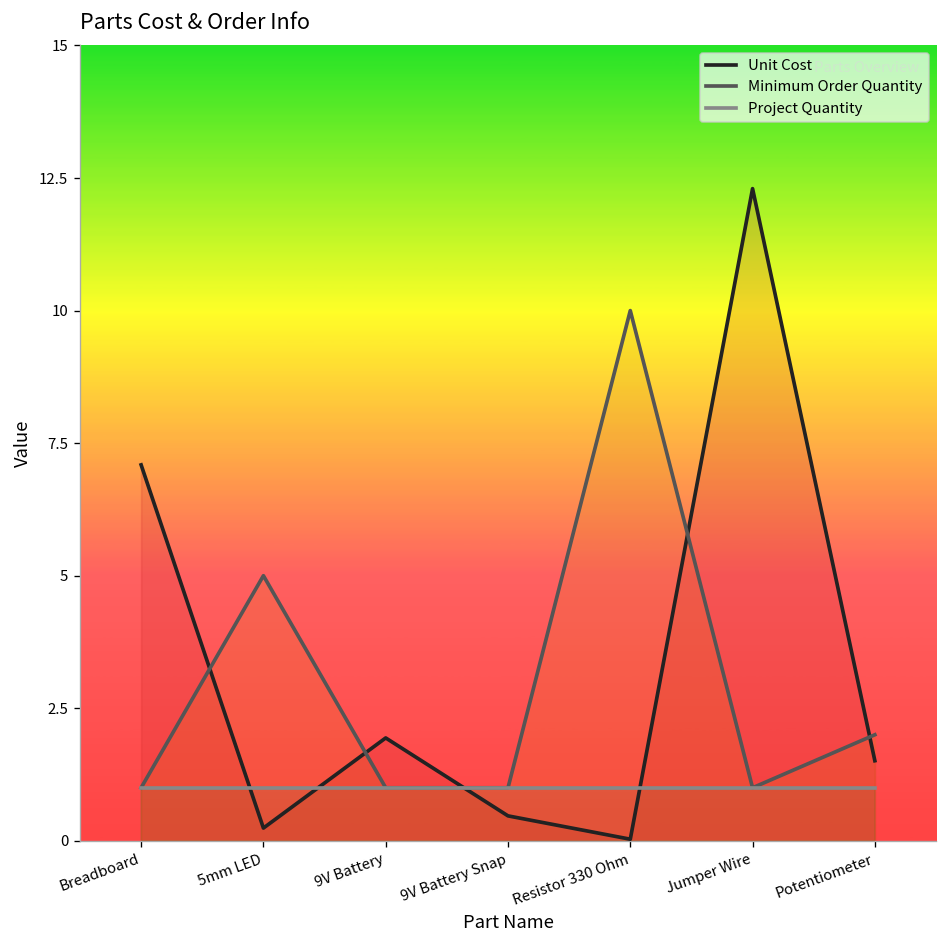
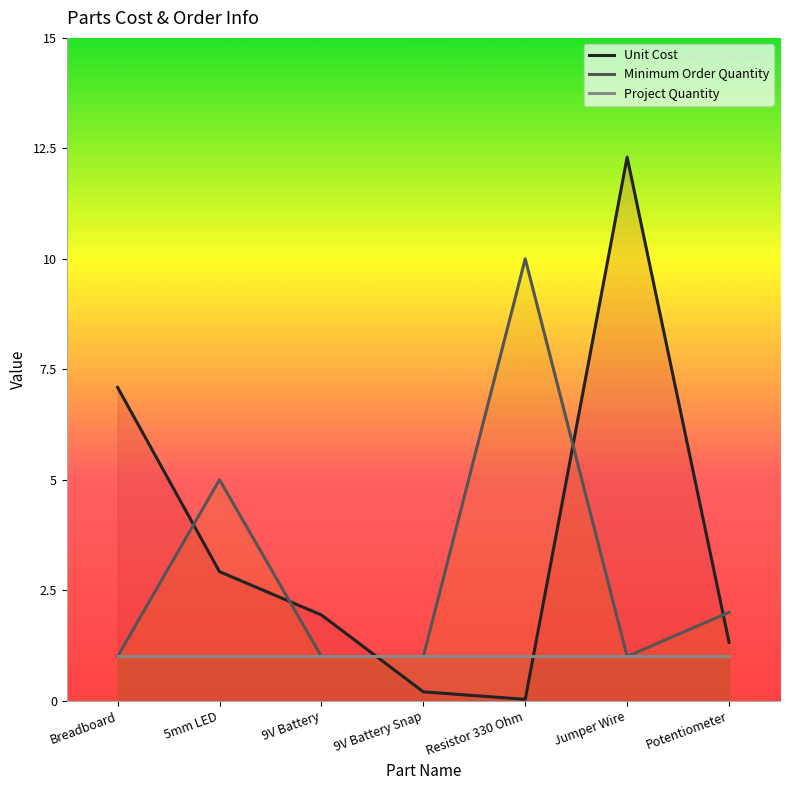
Unit Cost, 5mm LED: 0.2 -> 2.9
Unit Cost, 9V Battery Snap: 0.5 -> 0.2
Unit Cost, Potentiometer: 1.5 -> 1.3
